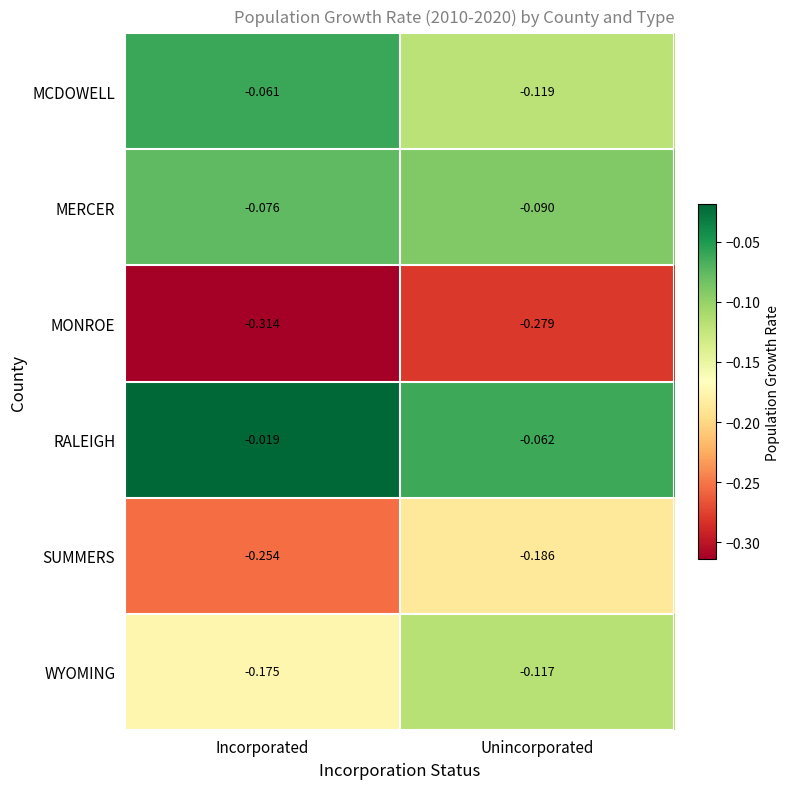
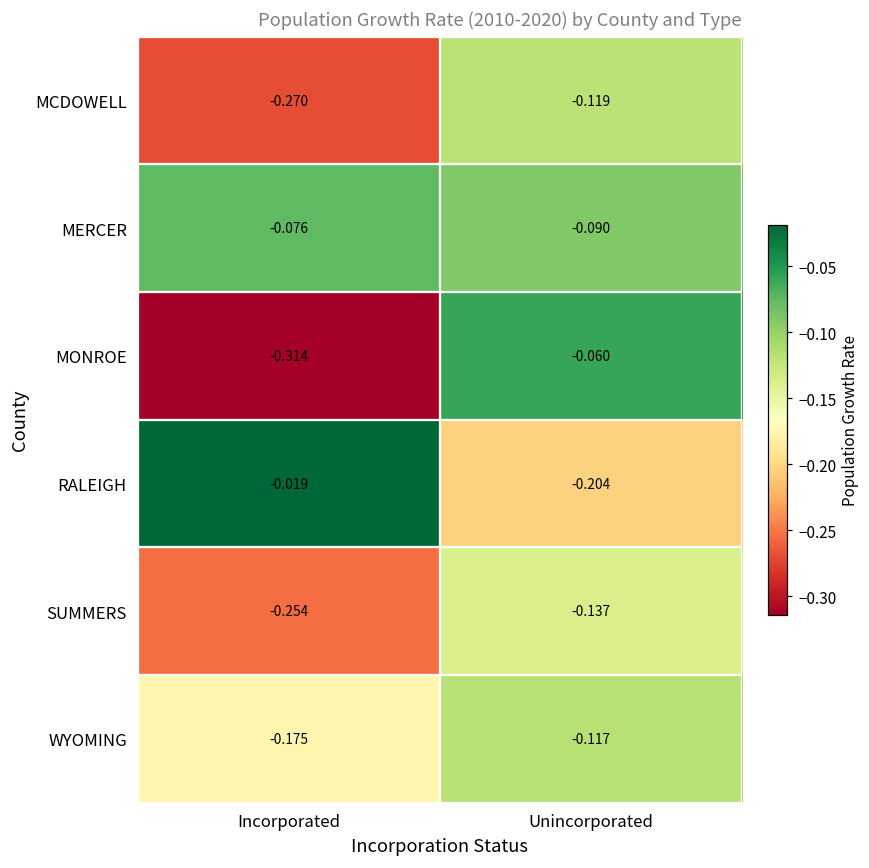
MCDOWELL, Incorporated: -0.061 -> -0.270
MONROE, Unincorporated: -0.279 -> -0.060
RALEIGH, Unincorporated: -0.062 -> -0.204
SUMMERS, Unincorporated: -0.186 -> -0.137
